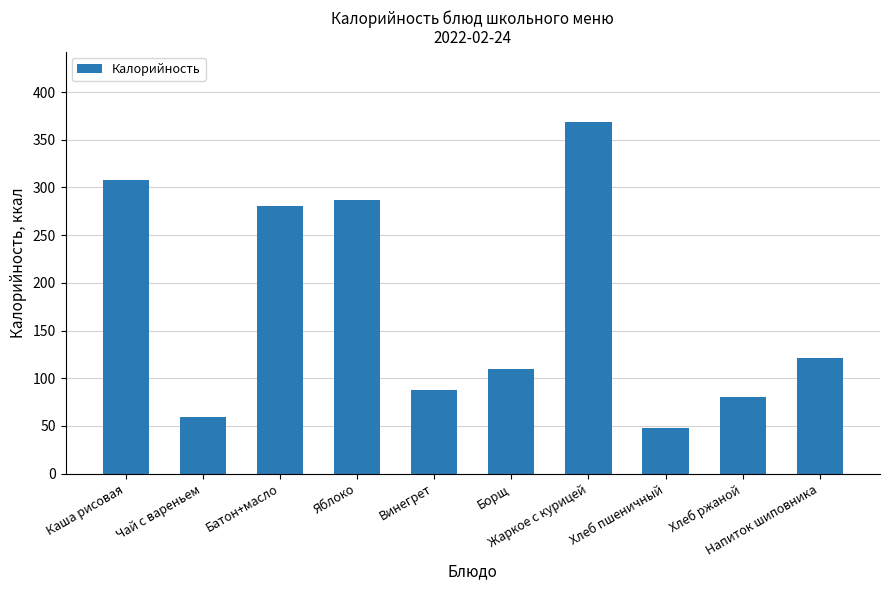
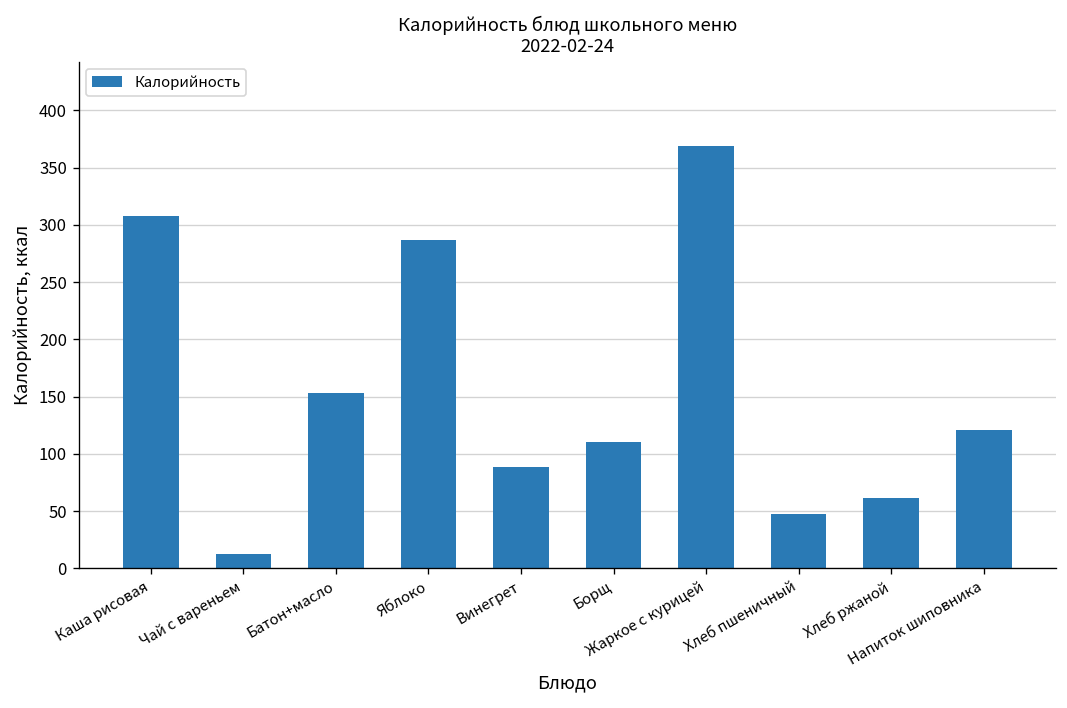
Чай с вареньем: 60 -> 10
Батон+масло: 280 -> 150
Хлеб ржаной: 80 -> 60
